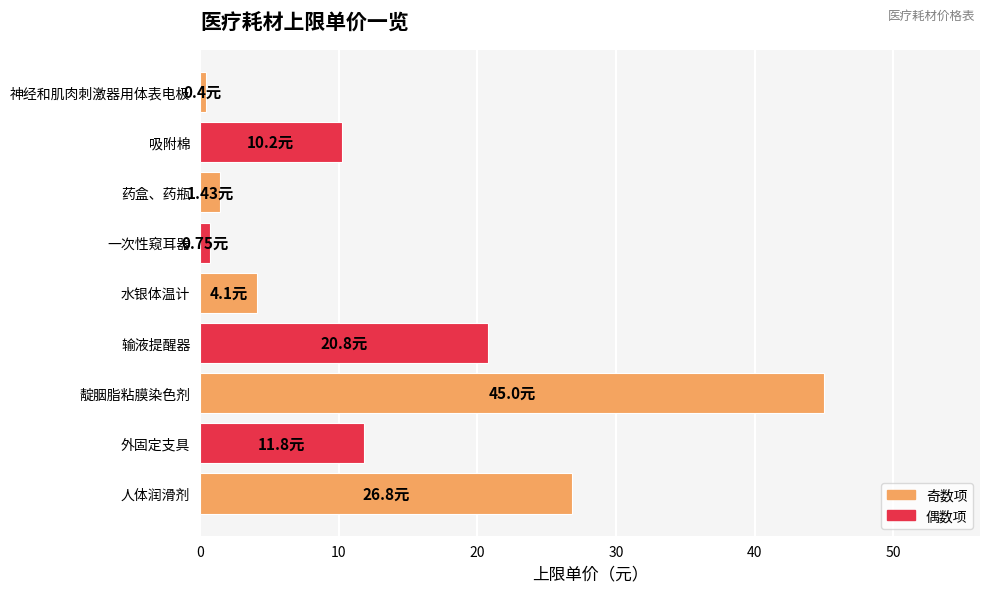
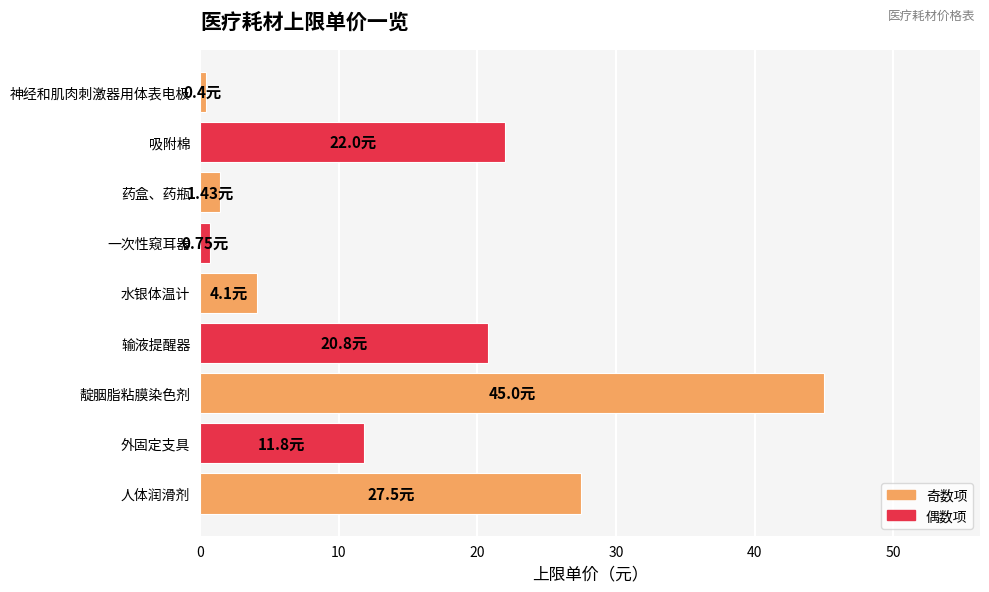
吸附棉: 10.2元 -> 22.0元
人体润滑剂: 26.8元 -> 27.5元
